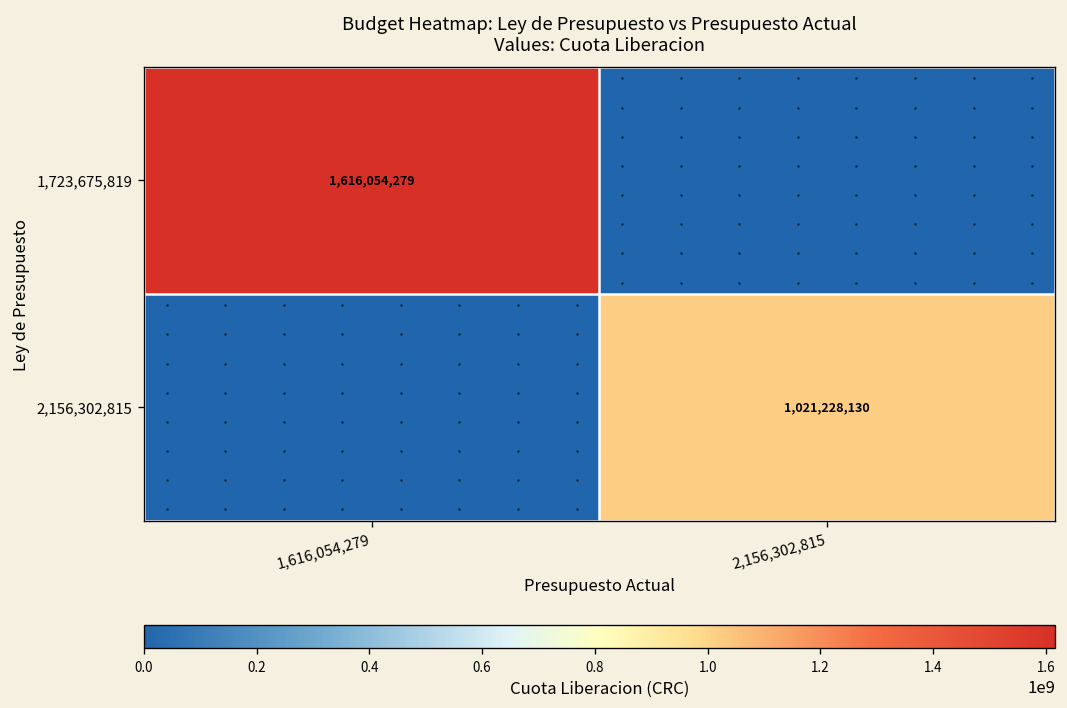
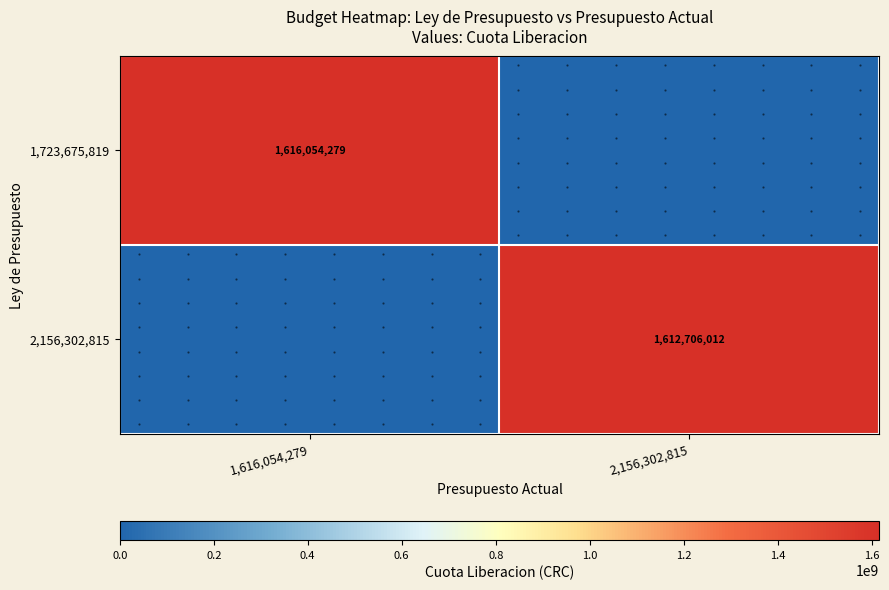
2,156,302,815, 2,156,302,815: 1,021,228,130 -> 1,612,706,012
